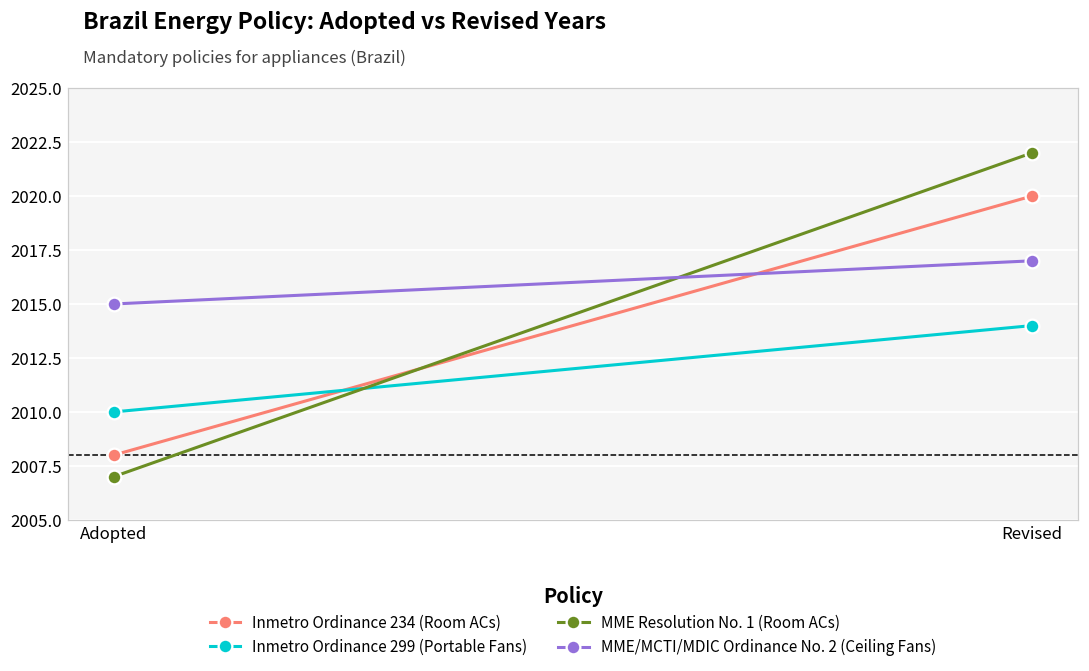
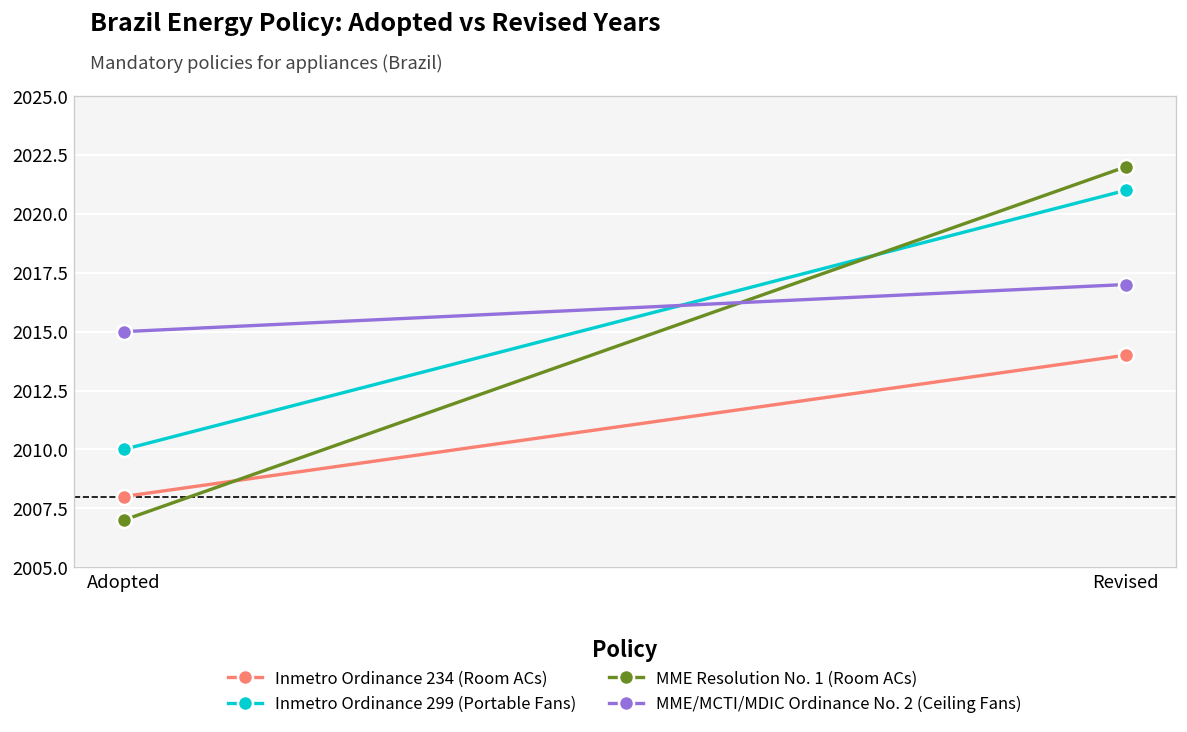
Inmetro Ordinance 234 (Room ACs), Revised: 2020 -> 2014
Inmetro Ordinance 299 (Portable Fans), Revised: 2014 -> 2021
